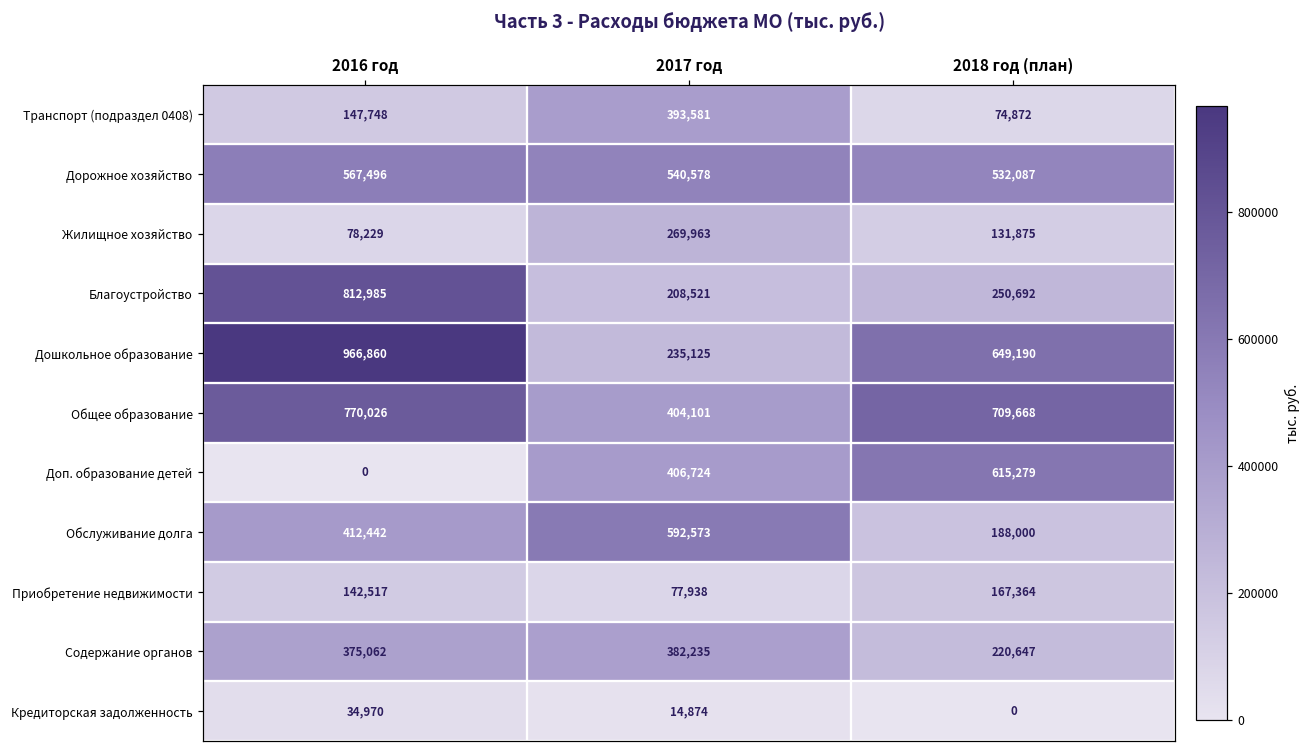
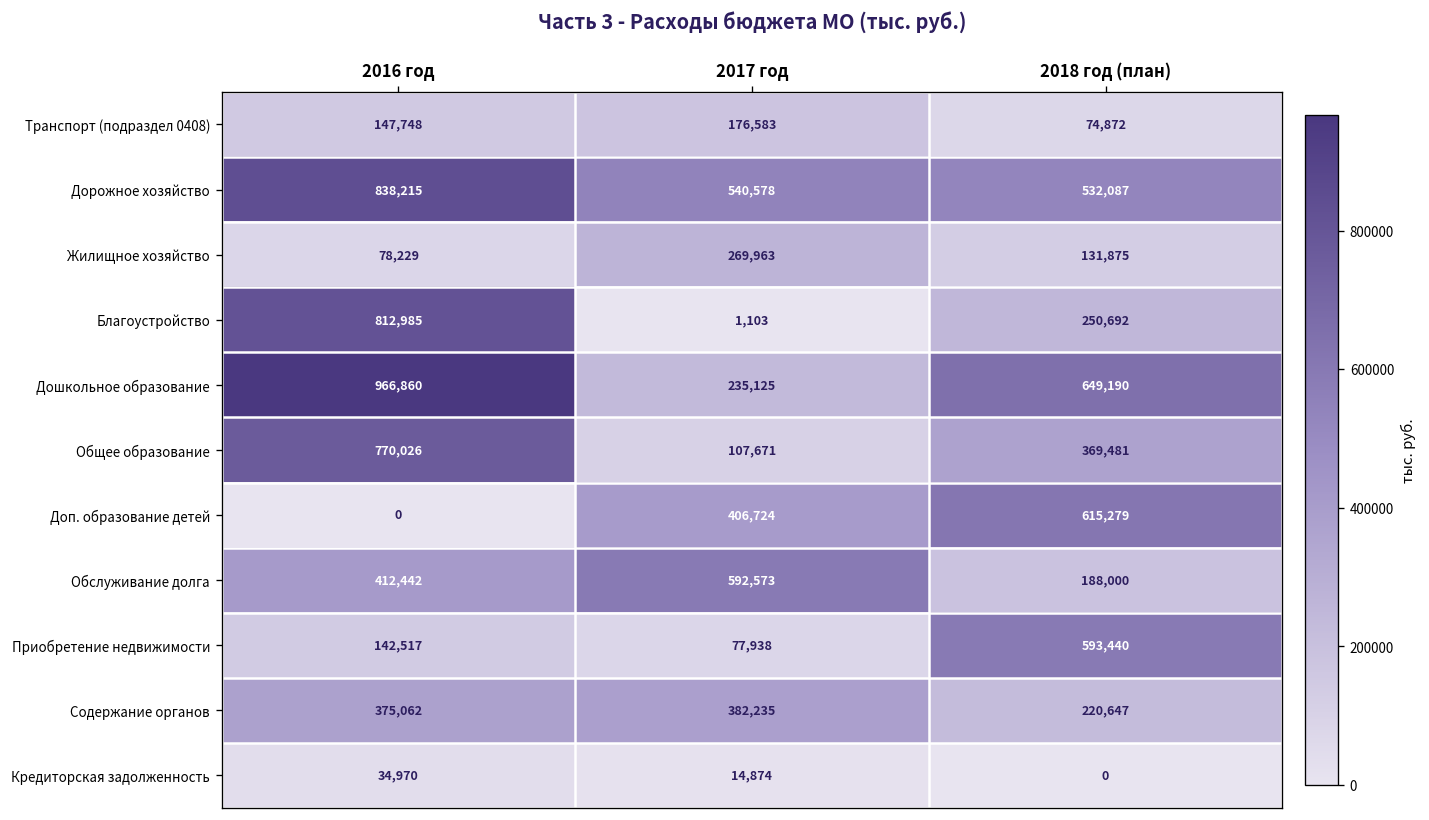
Транспорт (подраздел 0408), 2017 год: 393,581 -> 176,583
Дорожное хозяйство, 2016 год: 567,496 -> 838,215
Благоустройство, 2017 год: 208,521 -> 1,103
Общее образование, 2017 год: 404,101 -> 107,671
Общее образование, 2018 год (план): 709,668 -> 369,481
Приобретение недвижимости, 2018 год (план): 167,364 -> 593,440
